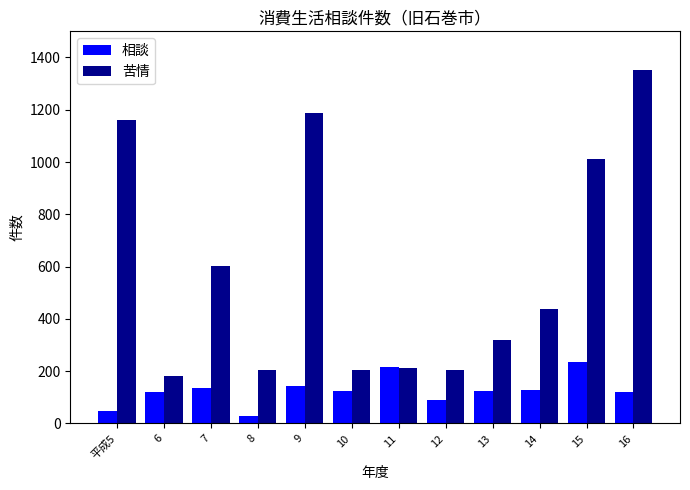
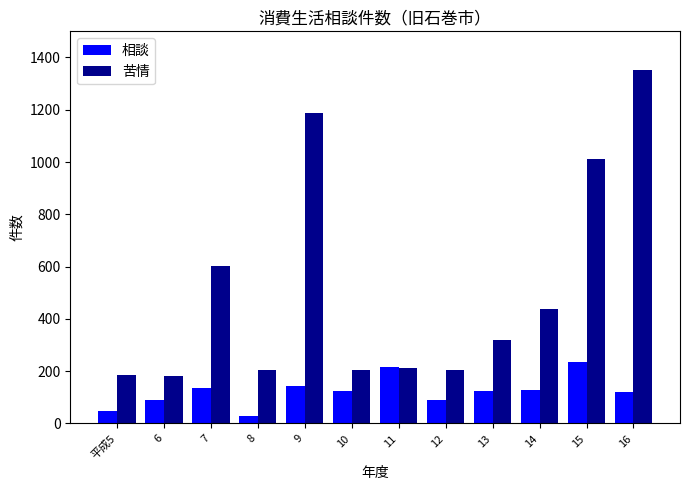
苦情, 平成5: 1160 -> 180
相談, 6: 120 -> 90
